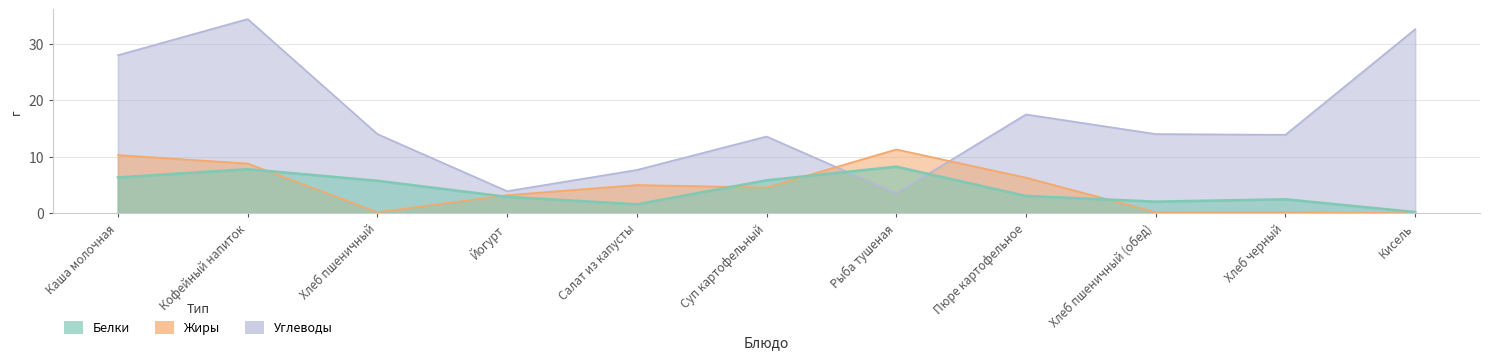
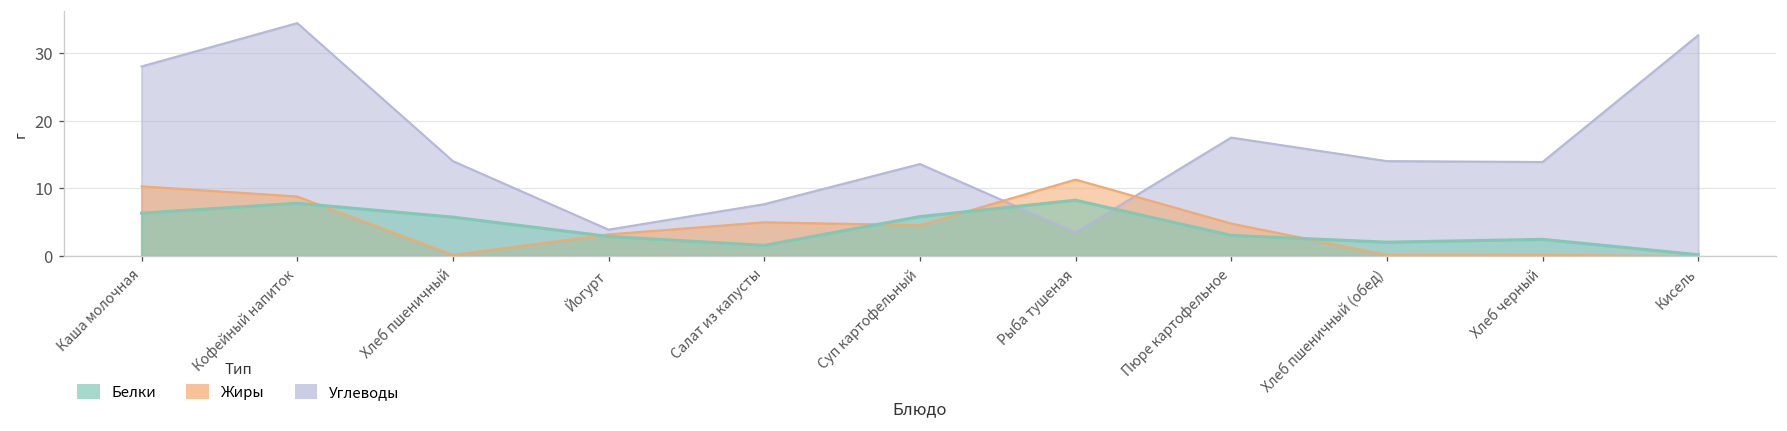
Жиры, Пюре картофельное: 6 -> 5
